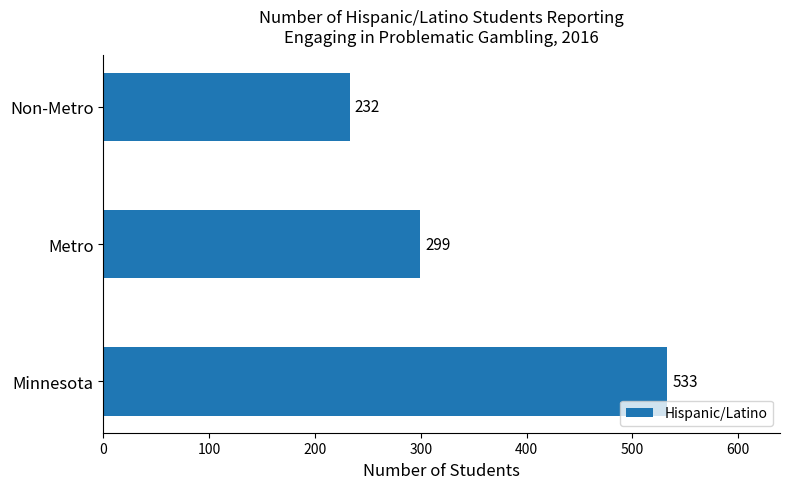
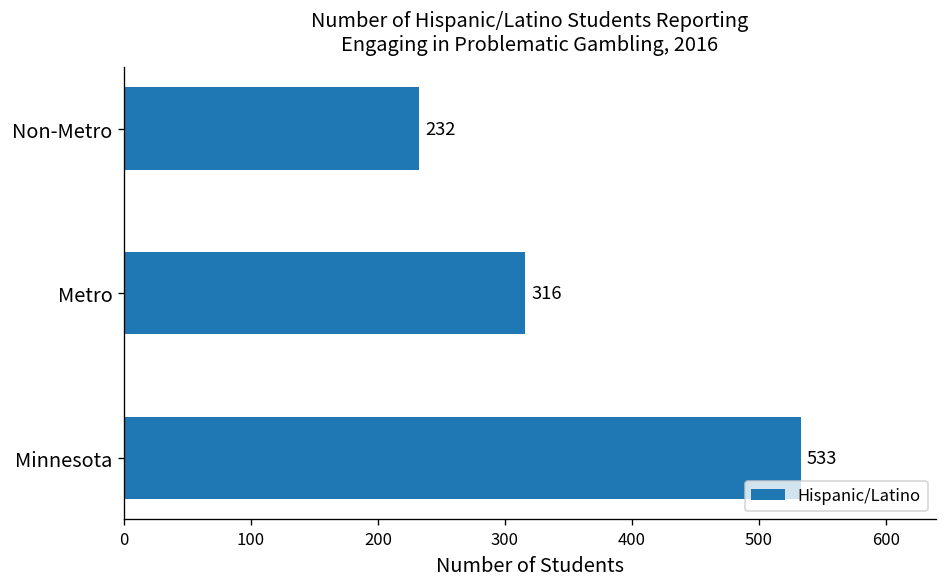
Metro: 299 -> 316
